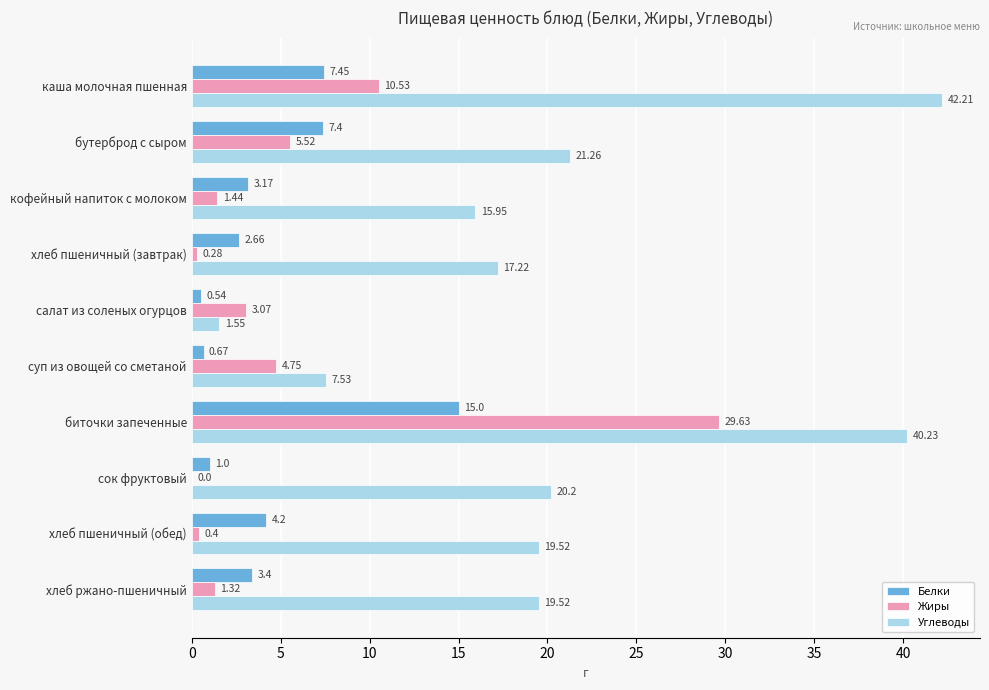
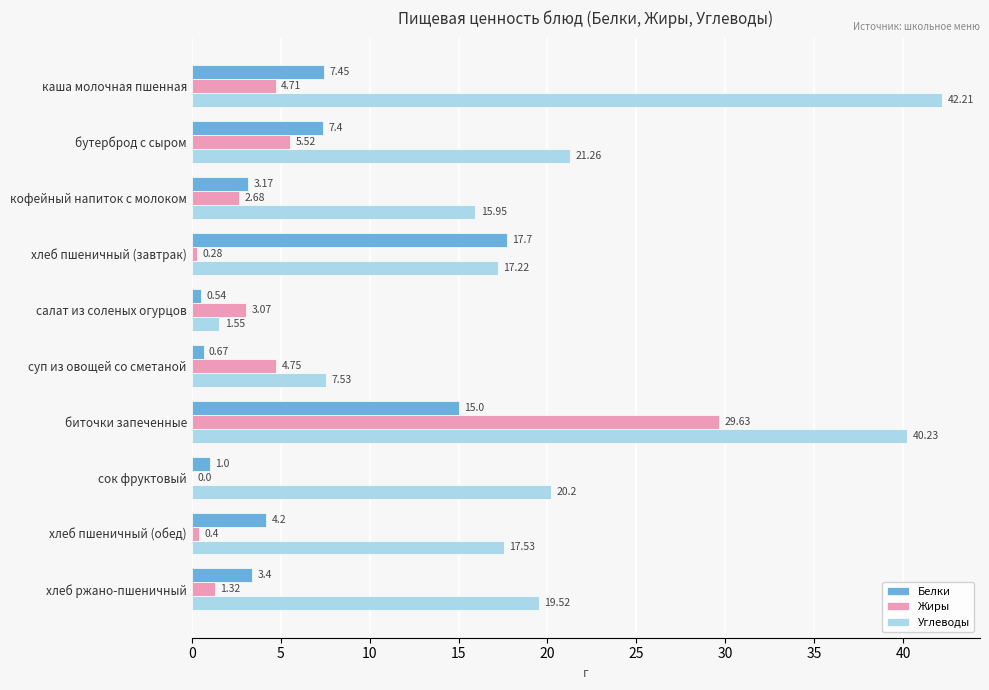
Жиры, каша молочная пшенная: 10.53 -> 4.71
Жиры, кофейный напиток с молоком: 1.44 -> 2.68
Белки, хлеб пшеничный (завтрак): 2.66 -> 17.7
Углеводы, хлеб пшеничный (обед): 19.52 -> 17.53
